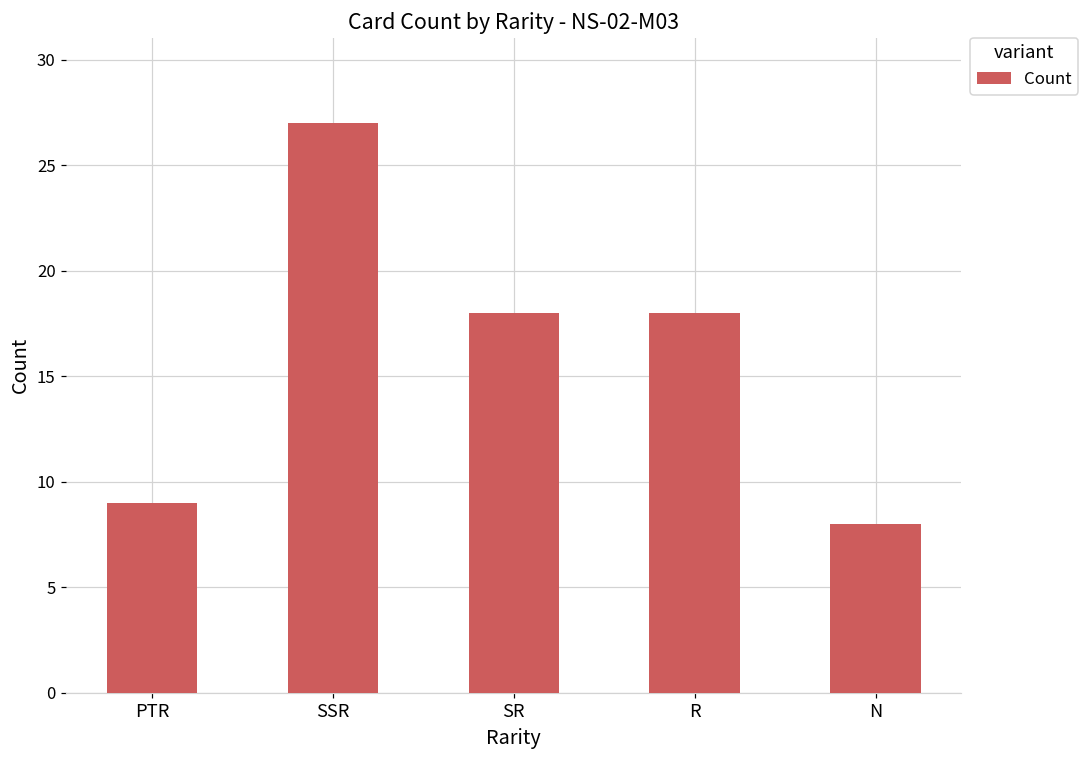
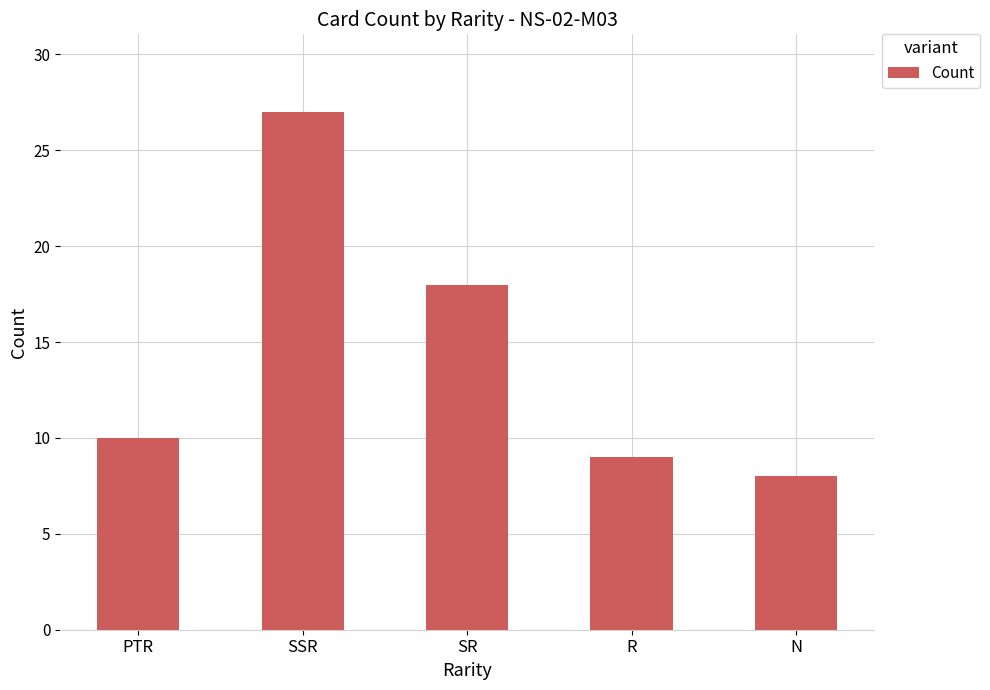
PTR: 9 -> 10
R: 18 -> 9
